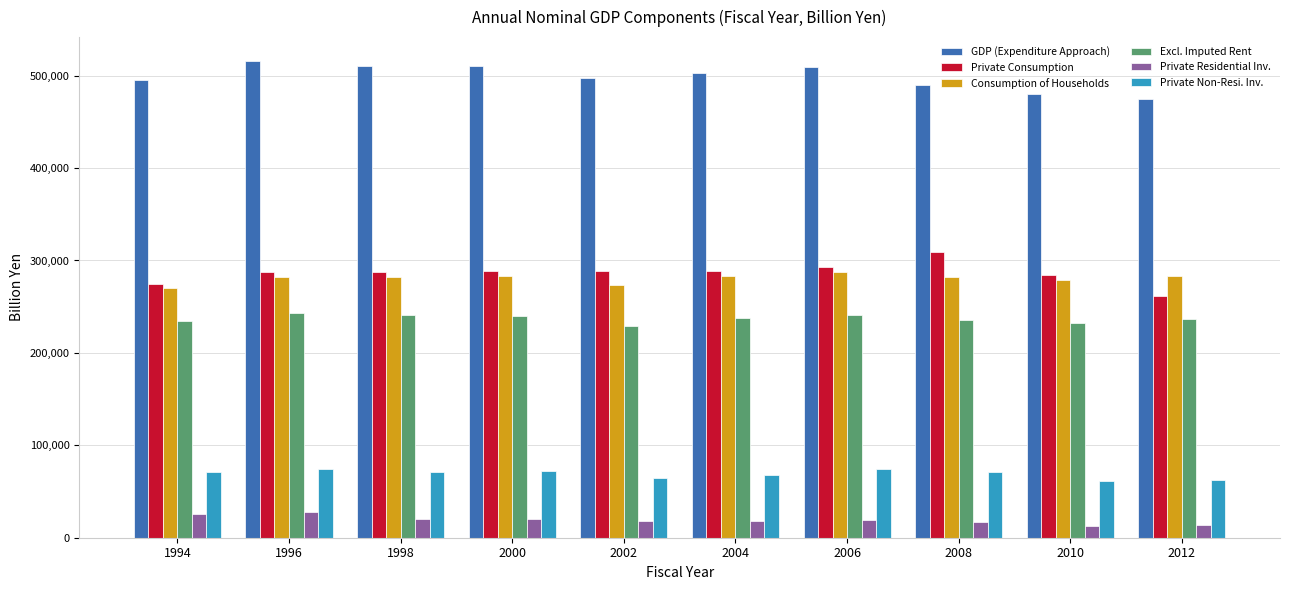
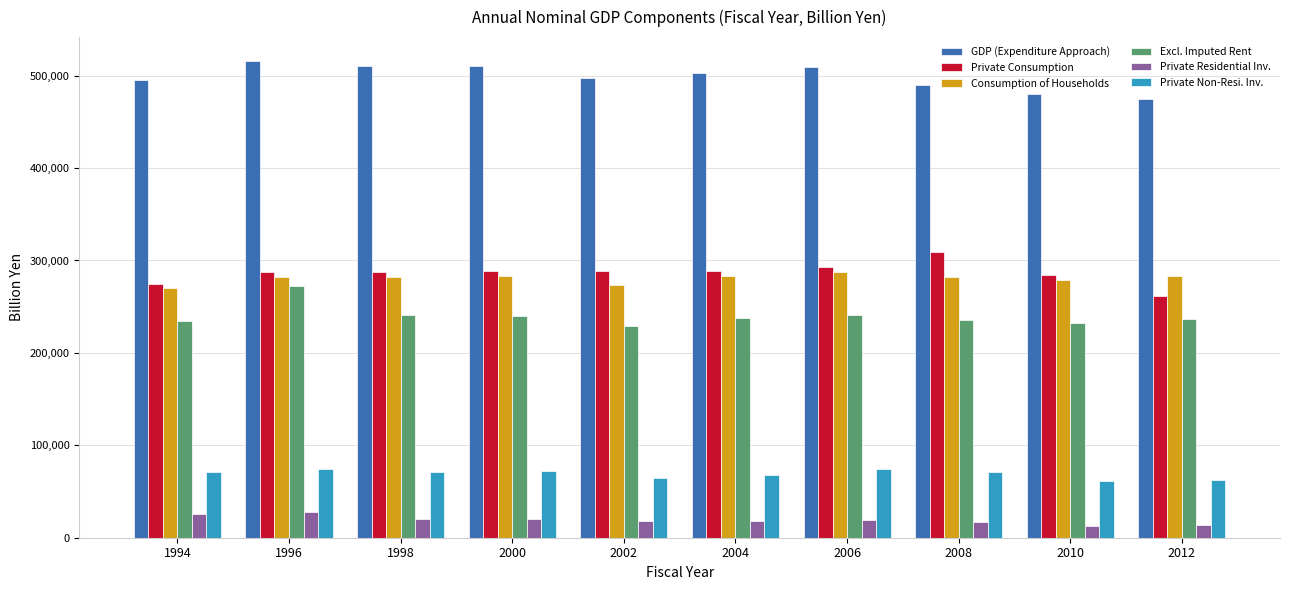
Excl. Imputed Rent, 1996: 240,000 -> 270,000
